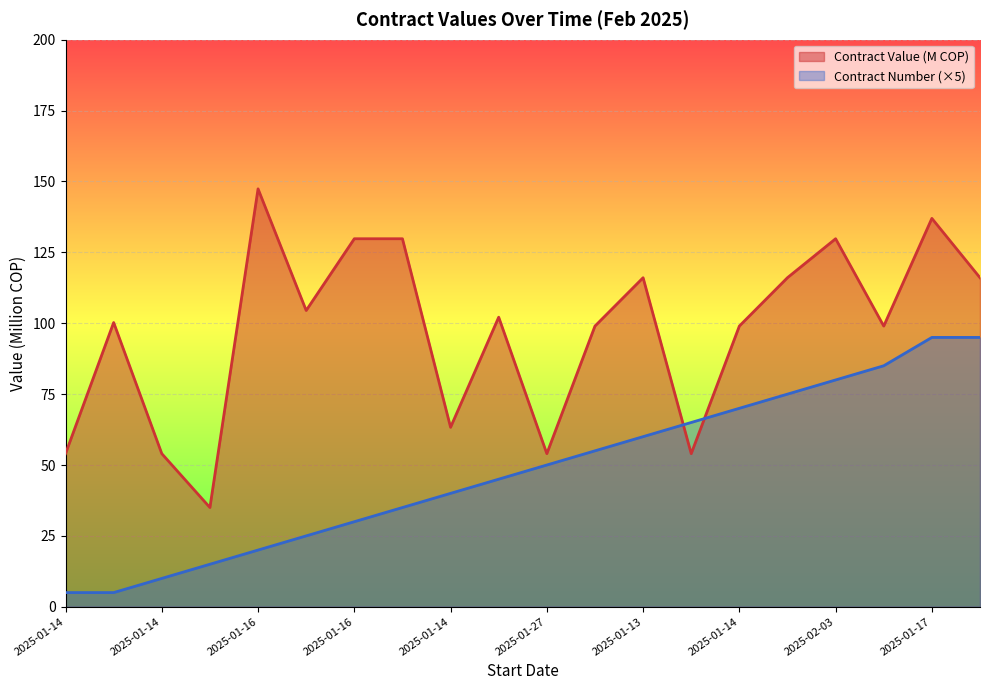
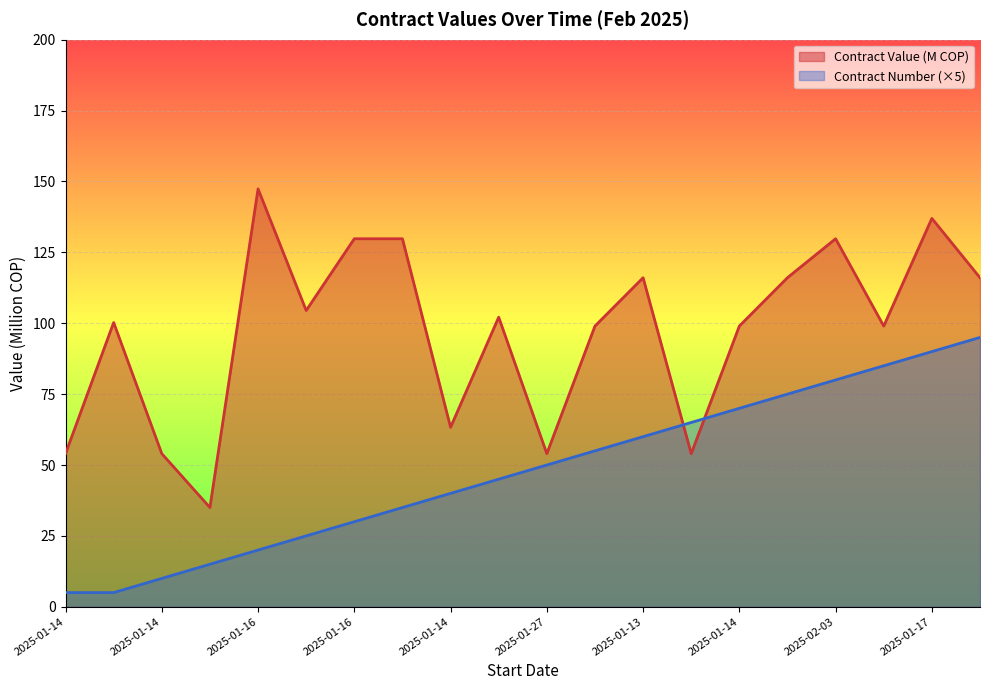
Contract Number (×5), 2025-01-17: 95 -> 90
